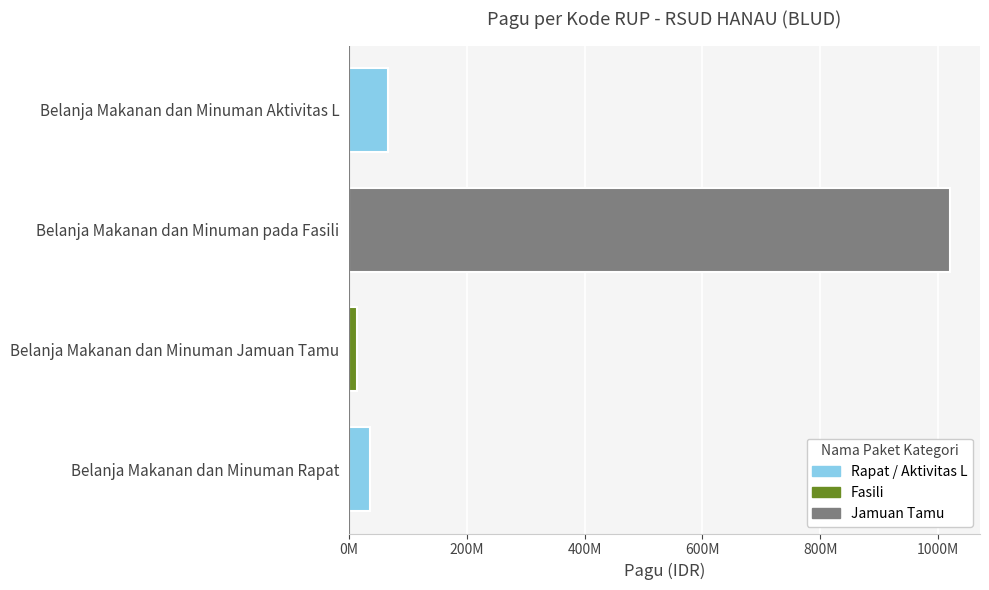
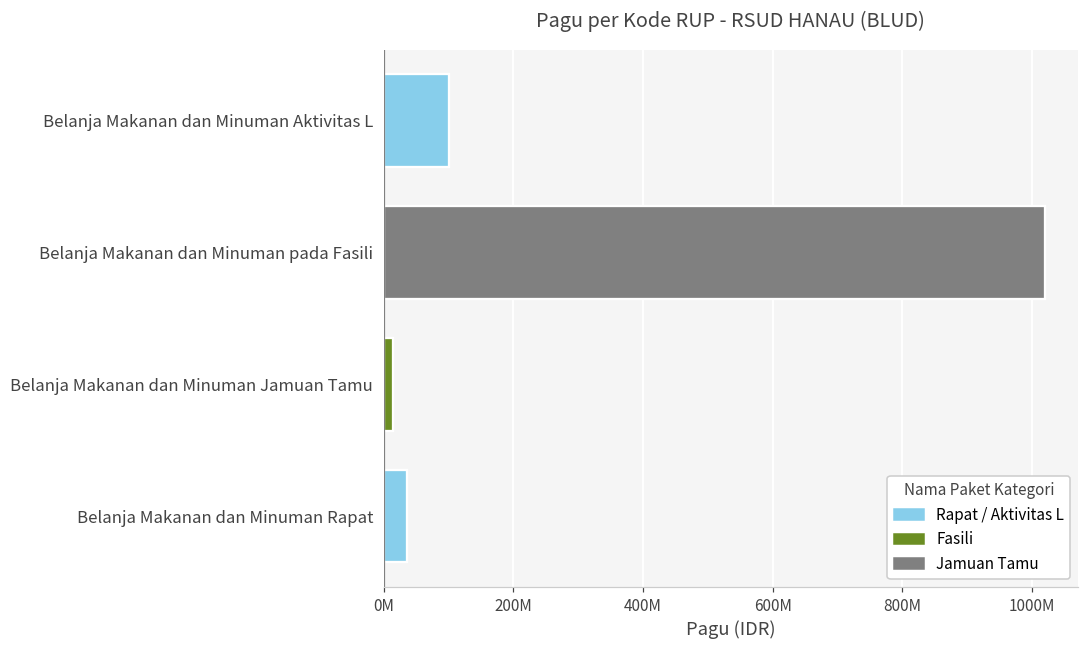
Belanja Makanan dan Minuman Aktivitas L: 70000000 -> 100000000
